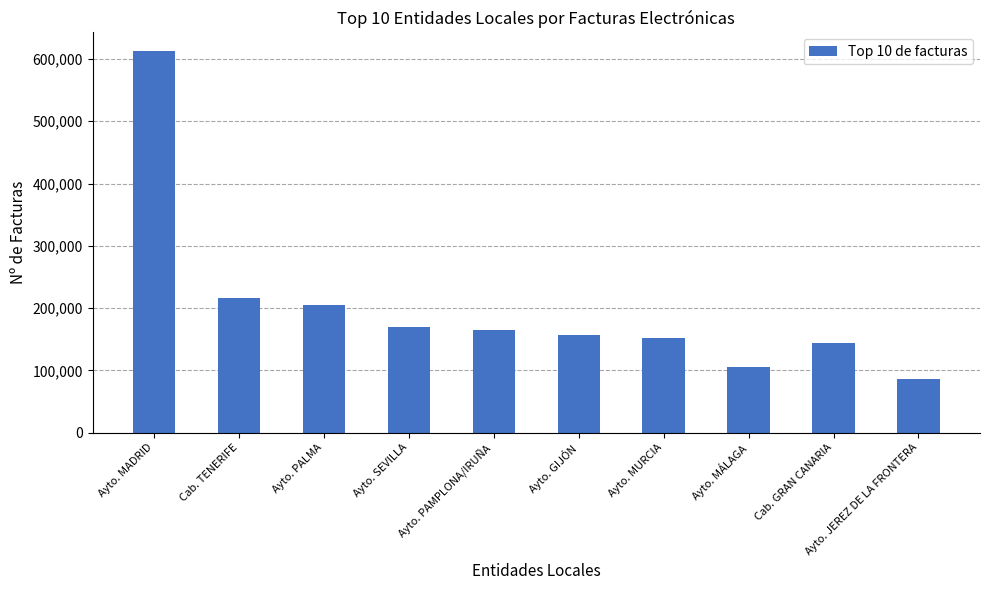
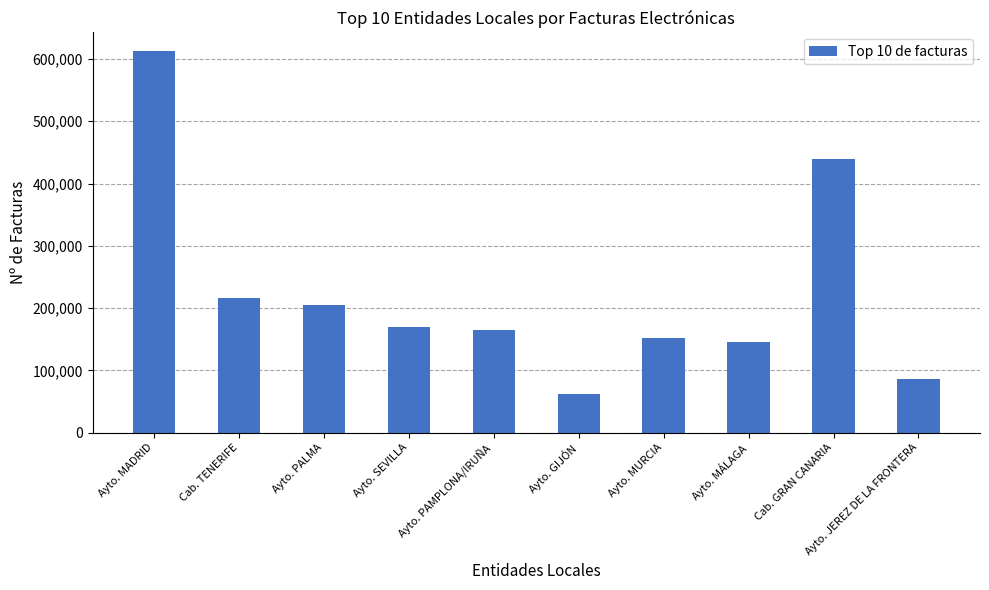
Ayto. GIJÓN: 160,000 -> 60,000
Ayto. MÁLAGA: 110,000 -> 150,000
Cab. GRAN CANARIA: 140,000 -> 440,000
